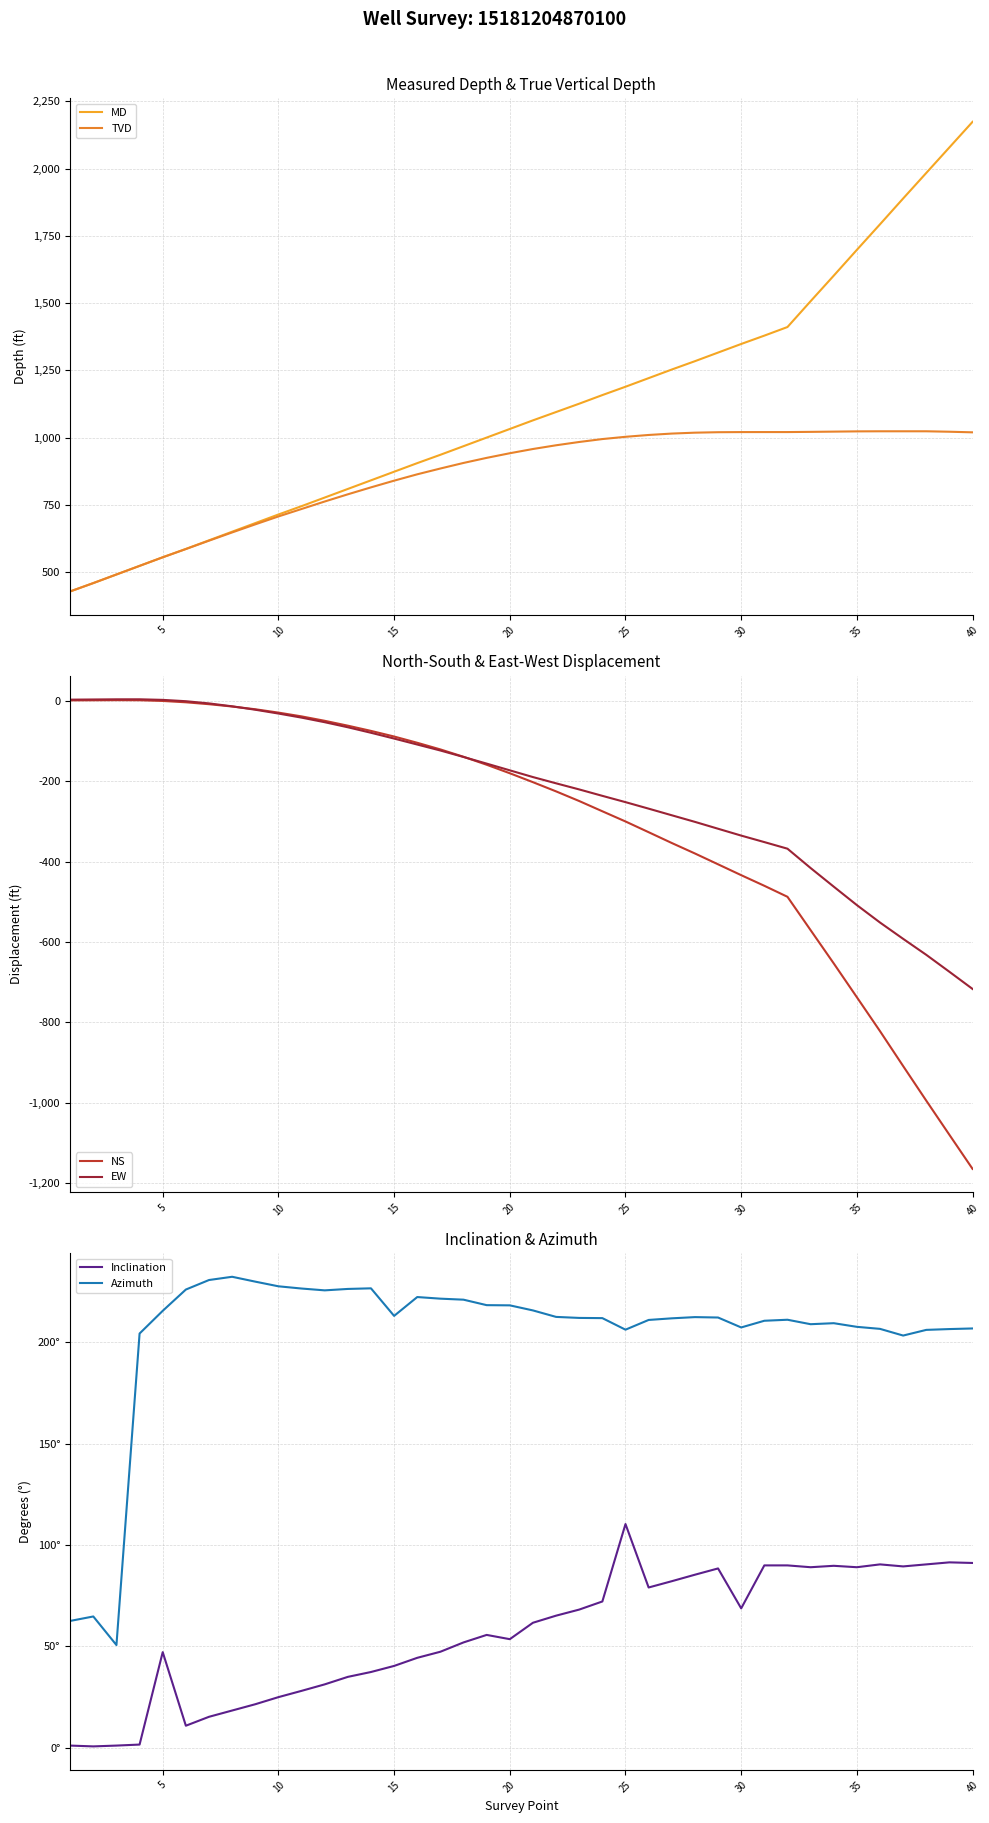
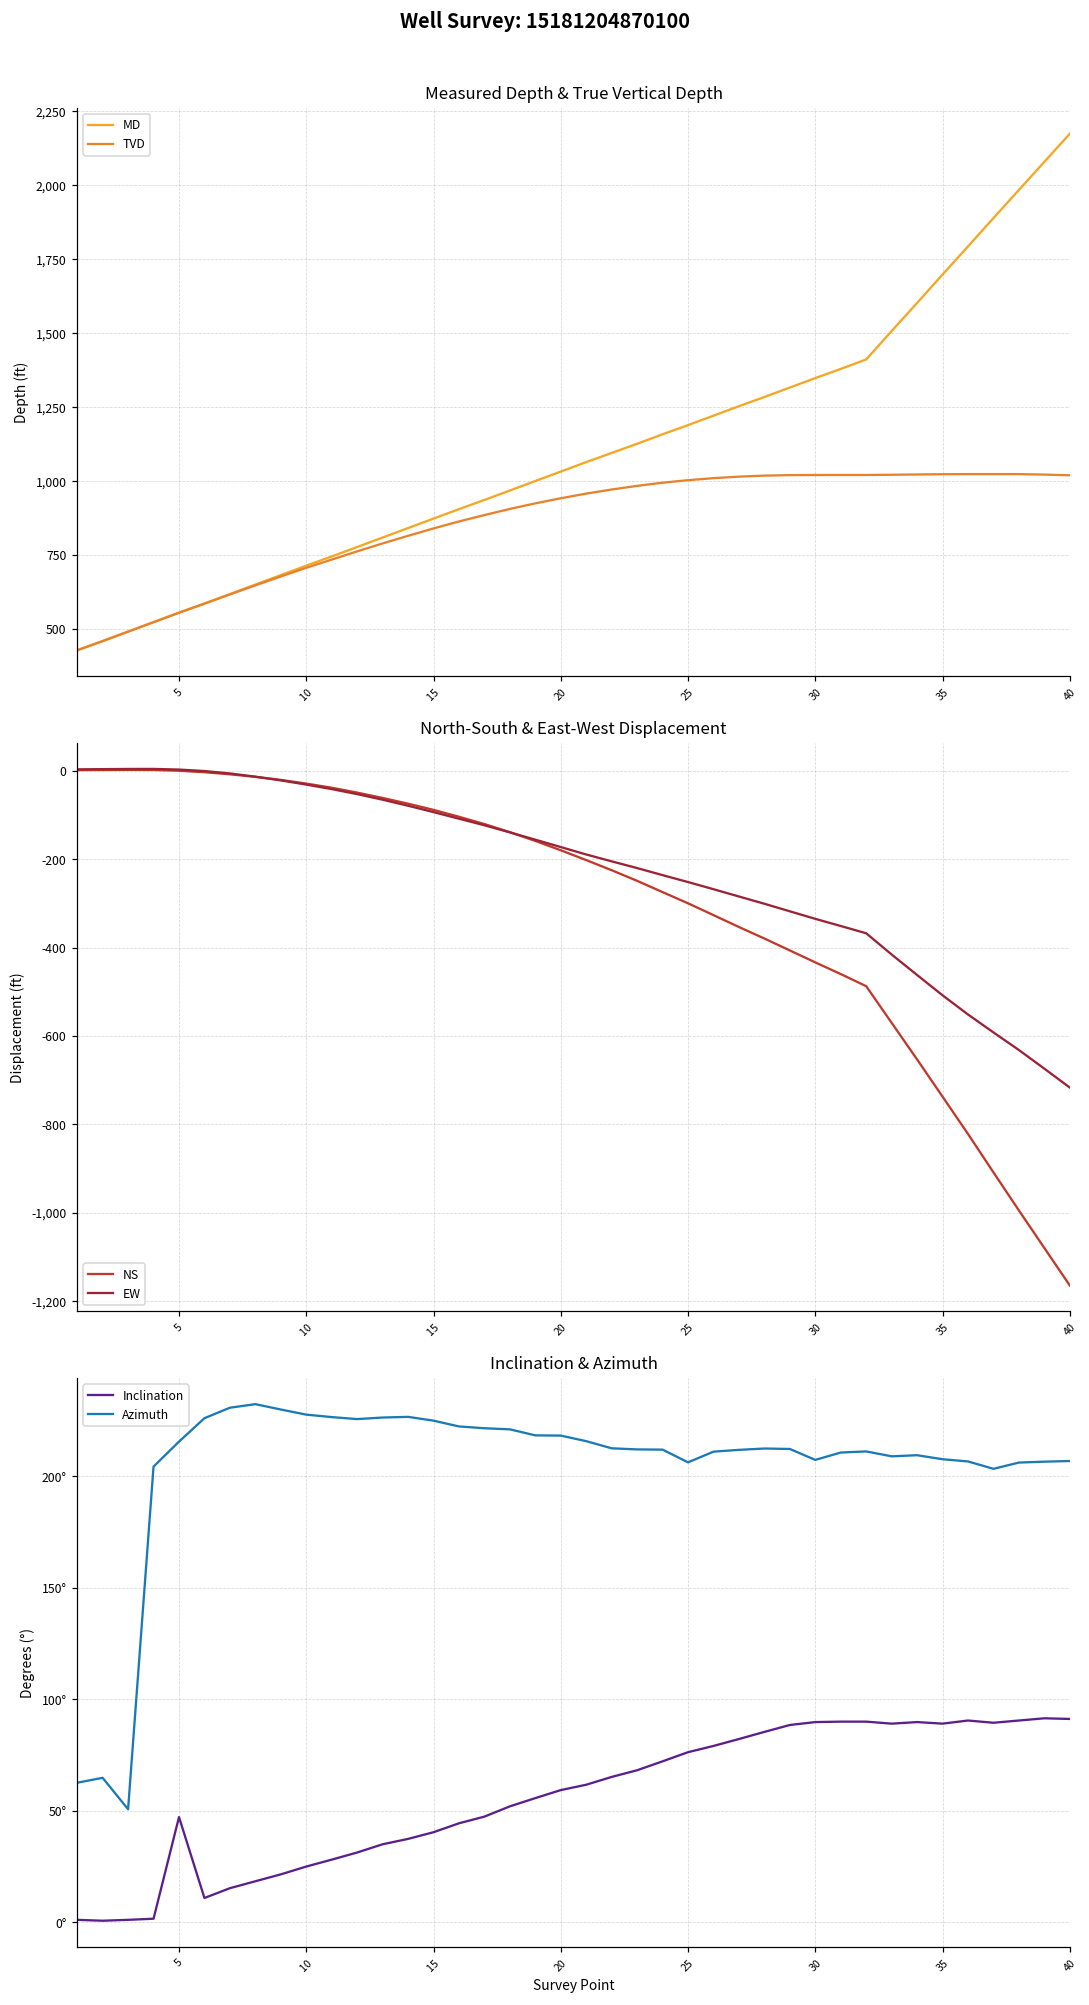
Inclination & Azimuth, Azimuth, 15: 213° -> 225°
Inclination & Azimuth, Inclination, 20: 54° -> 59°
Inclination & Azimuth, Inclination, 25: 110° -> 76°
Inclination & Azimuth, Inclination, 30: 69° -> 90°
